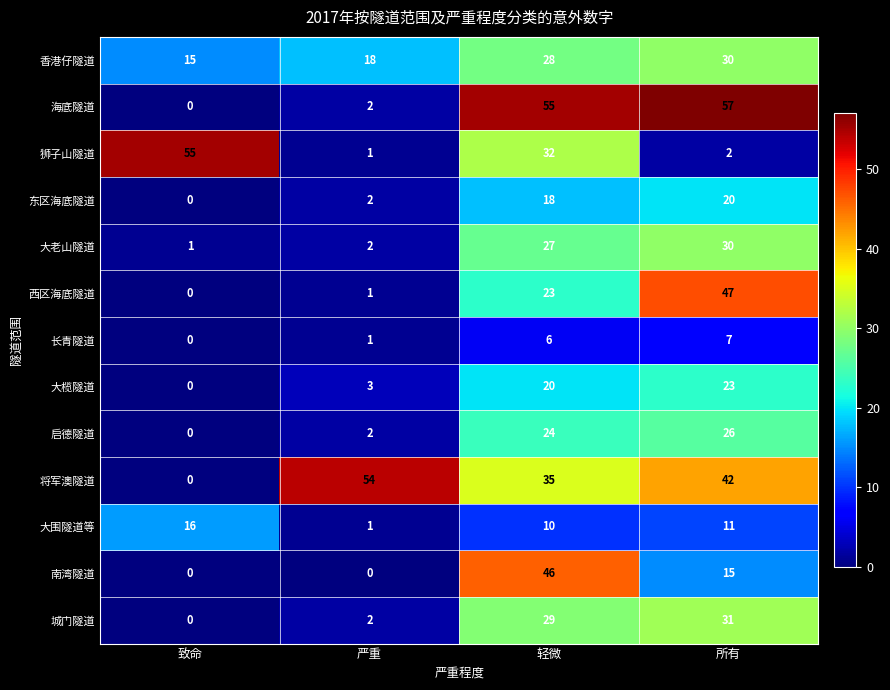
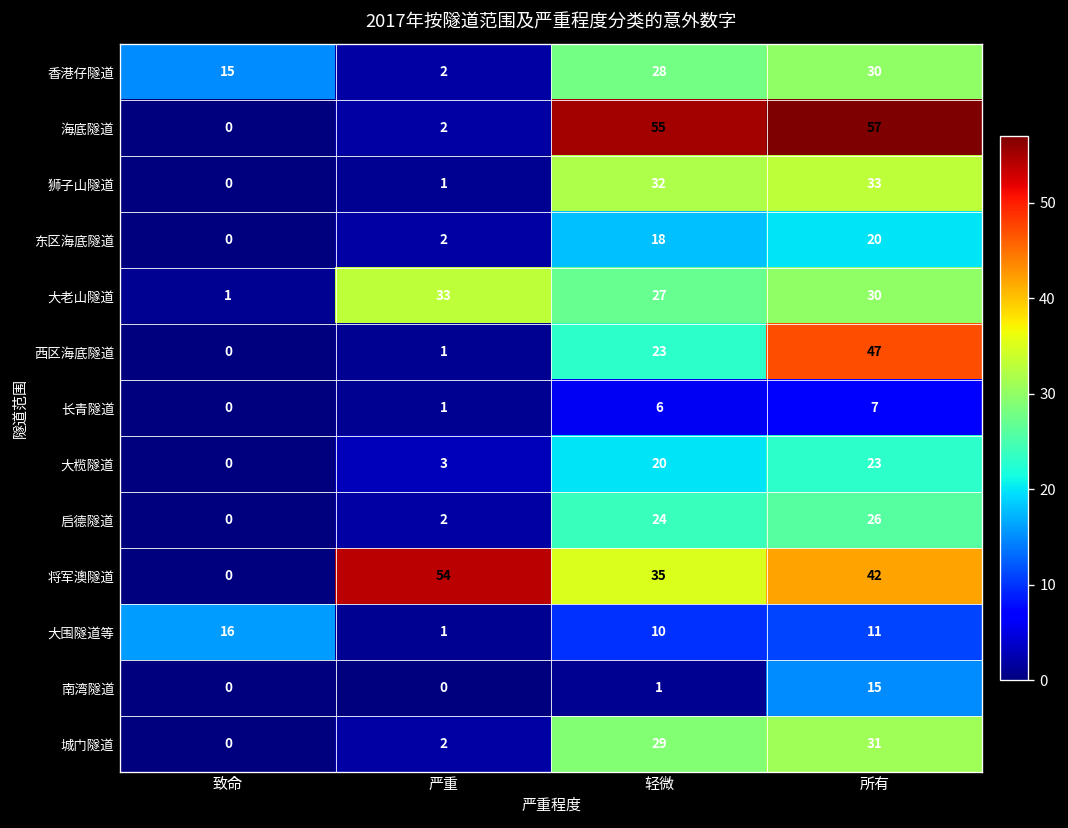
香港仔隧道, 严重: 18 -> 2
狮子山隧道, 致命: 55 -> 0
狮子山隧道, 所有: 2 -> 33
大老山隧道, 严重: 2 -> 33
南湾隧道, 轻微: 46 -> 1
